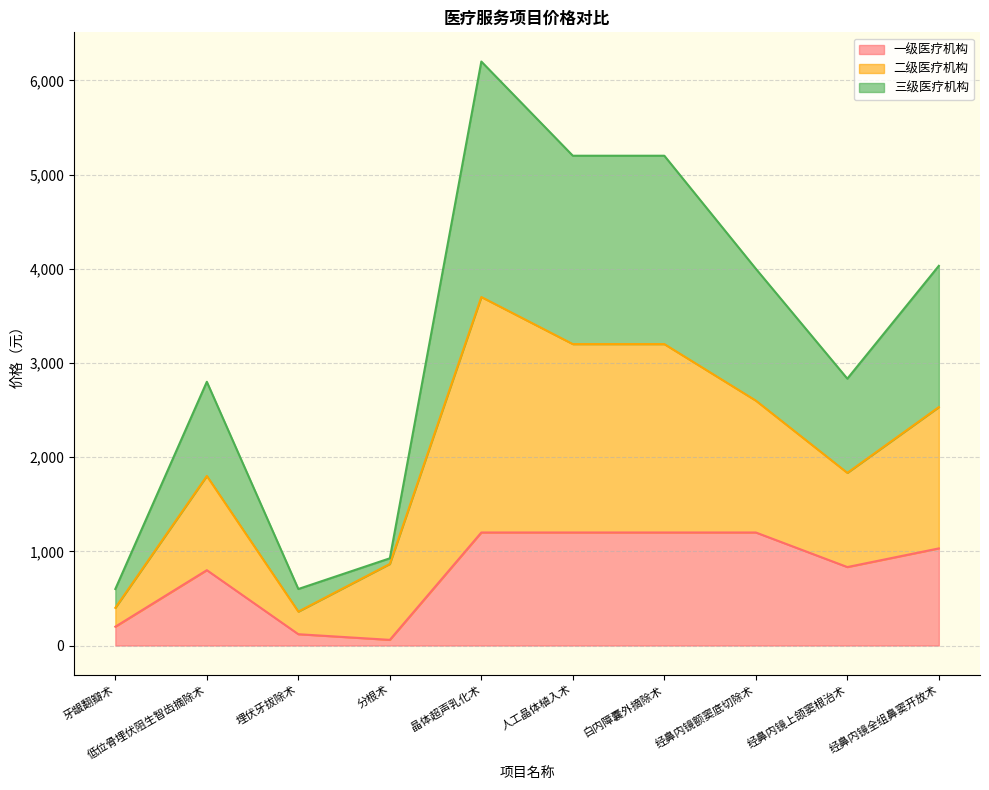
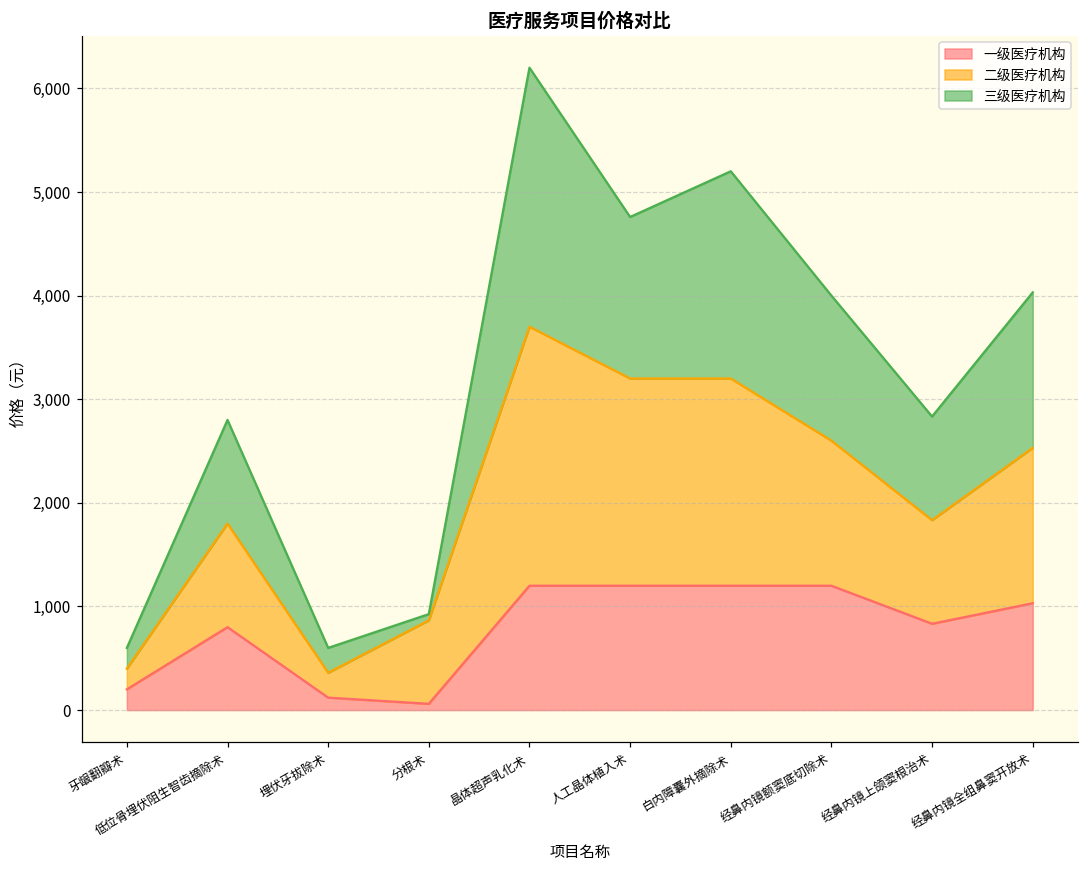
三级医疗机构, 人工晶体植入术: 2,000 -> 1,600
